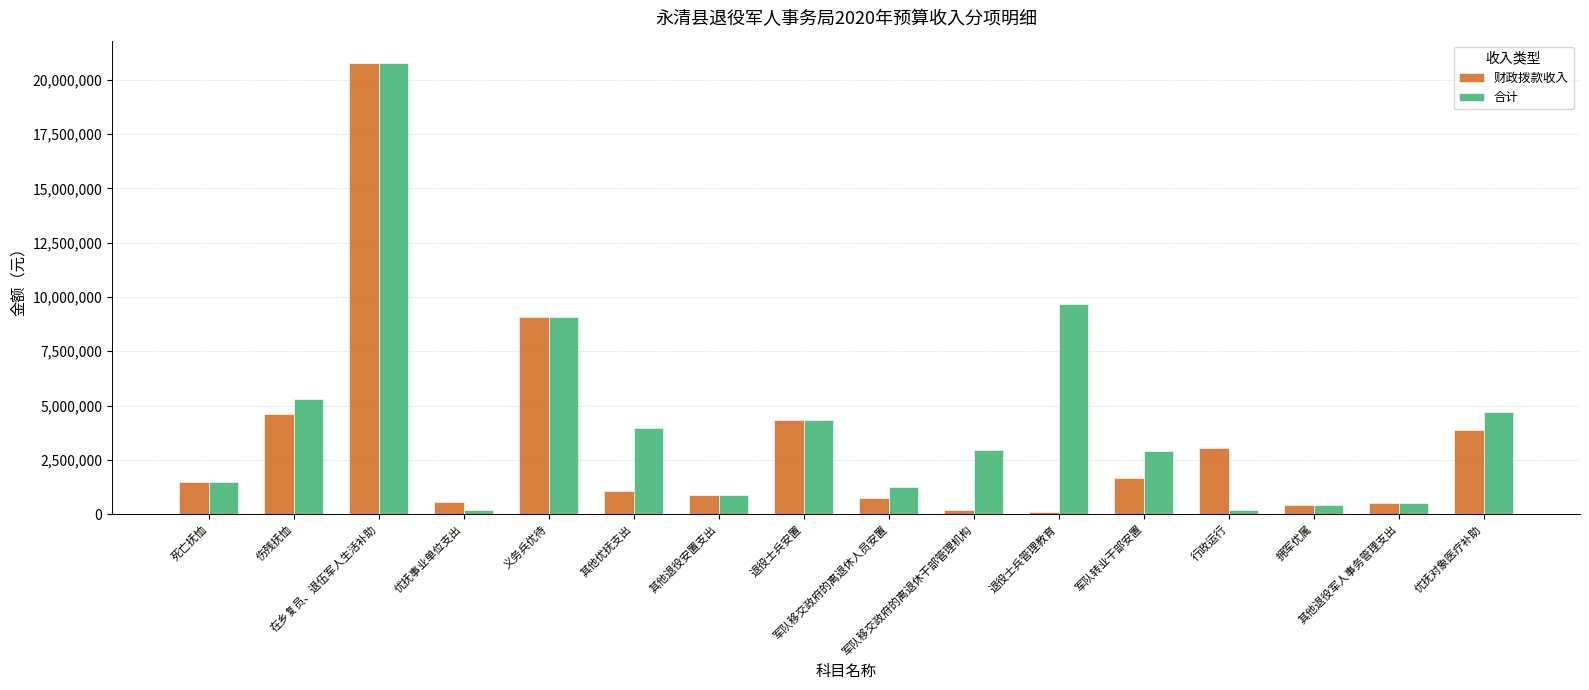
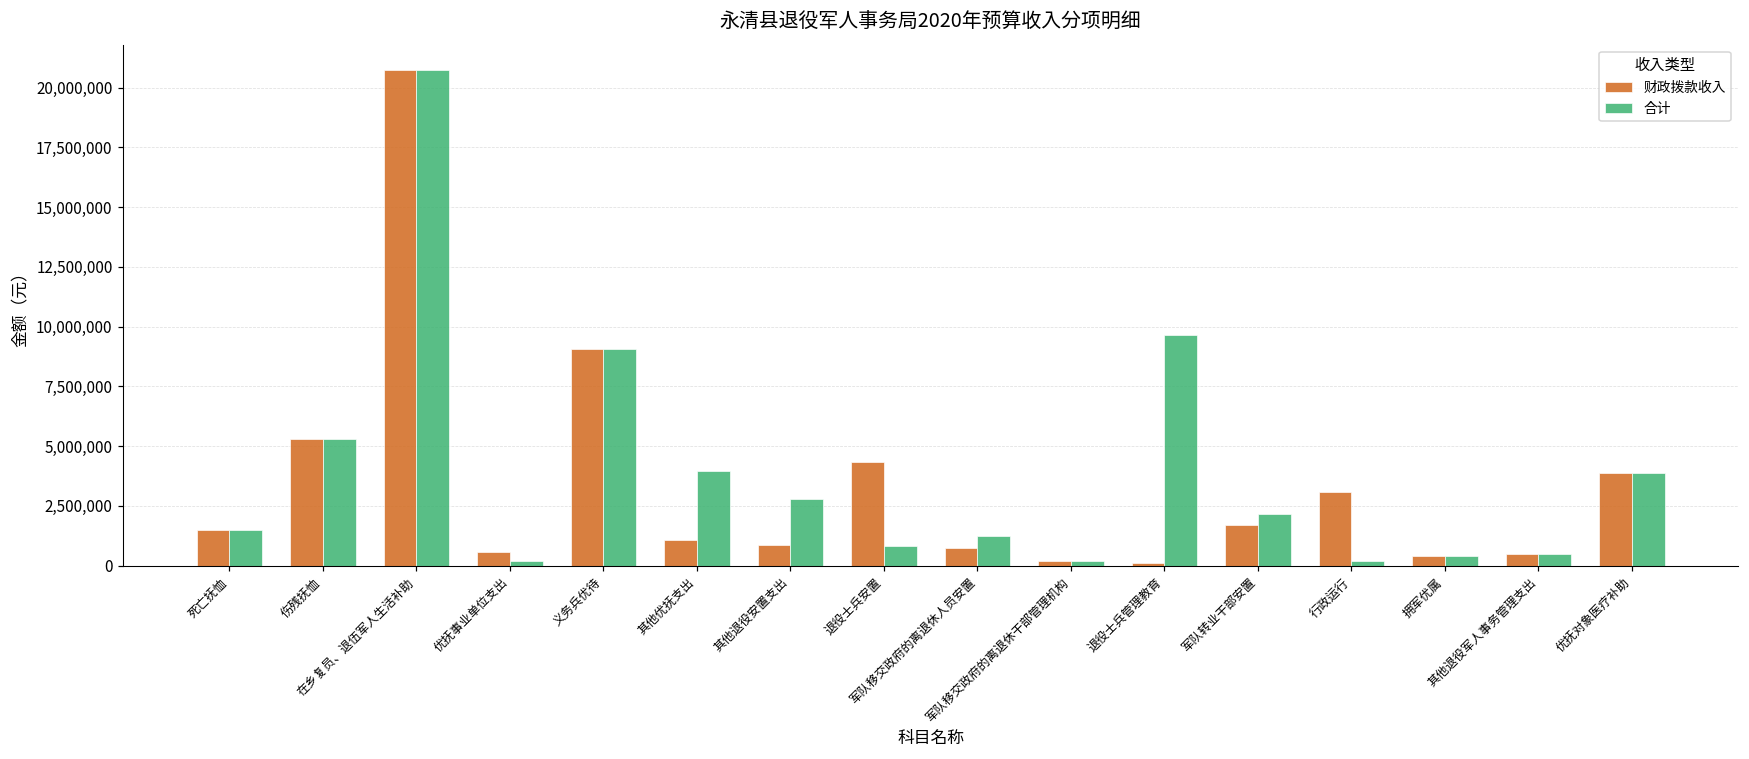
财政拨款收入, 伤残抚恤: 4,600,000 -> 5,300,000
合计, 其他退役安置支出: 900,000 -> 2,800,000
合计, 退役士兵安置: 4,300,000 -> 800,000
合计, 军队移交政府的离退休干部管理机构: 2,900,000 -> 200,000
合计, 军队转业干部安置: 2,900,000 -> 2,200,000
合计, 优抚对象医疗补助: 4,700,000 -> 3,900,000
